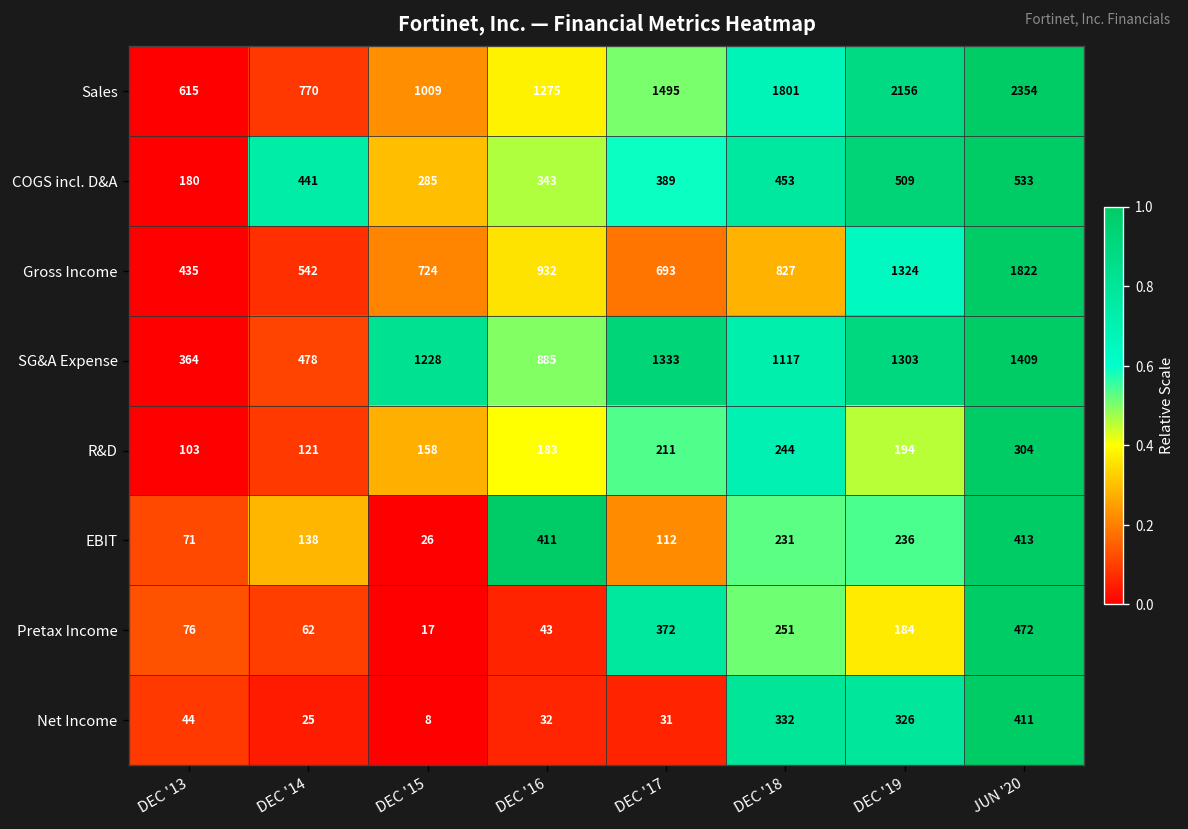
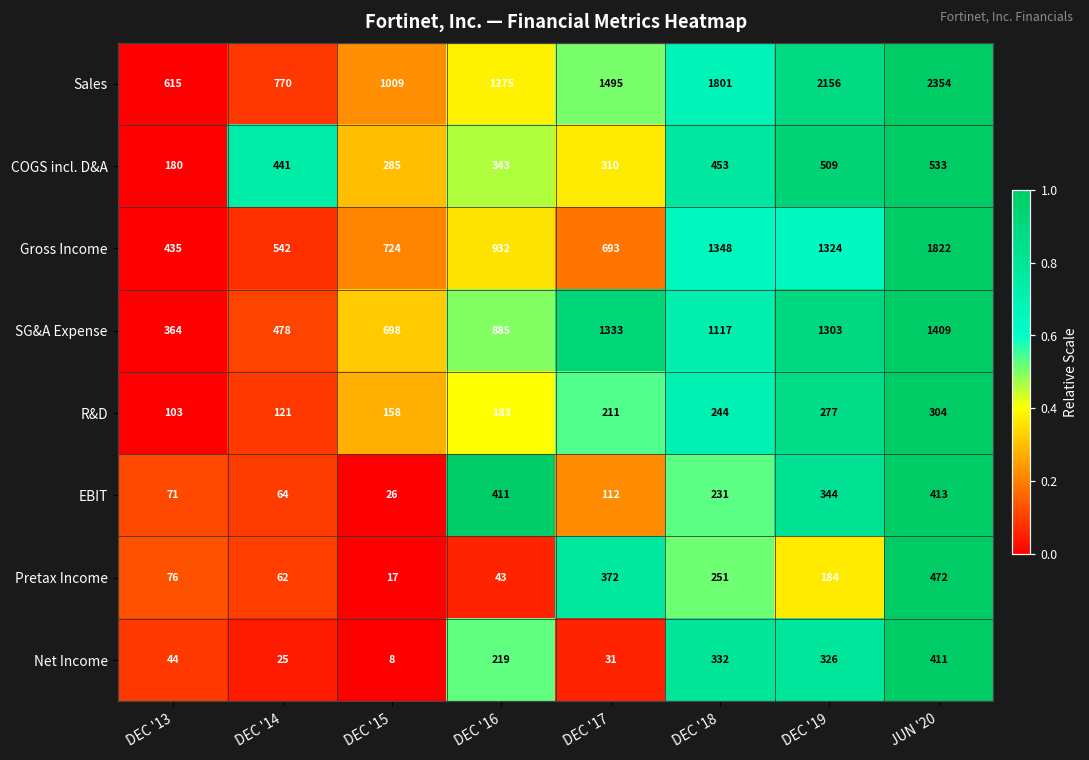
COGS incl. D&A, DEC '17: 389 -> 310
Gross Income, DEC '18: 827 -> 1348
SG&A Expense, DEC '15: 1228 -> 698
R&D, DEC '19: 194 -> 277
EBIT, DEC '14: 138 -> 64
EBIT, DEC '19: 236 -> 344
Net Income, DEC '16: 32 -> 219
